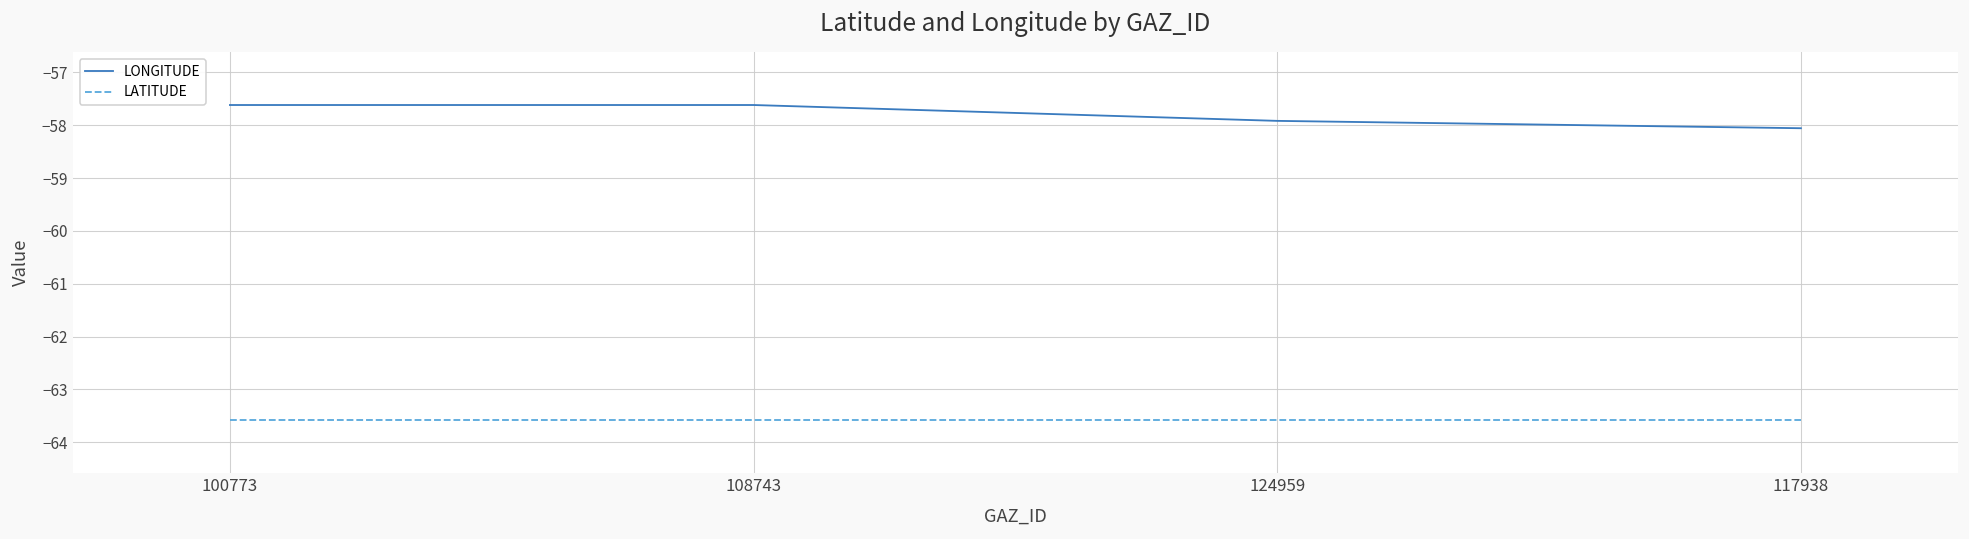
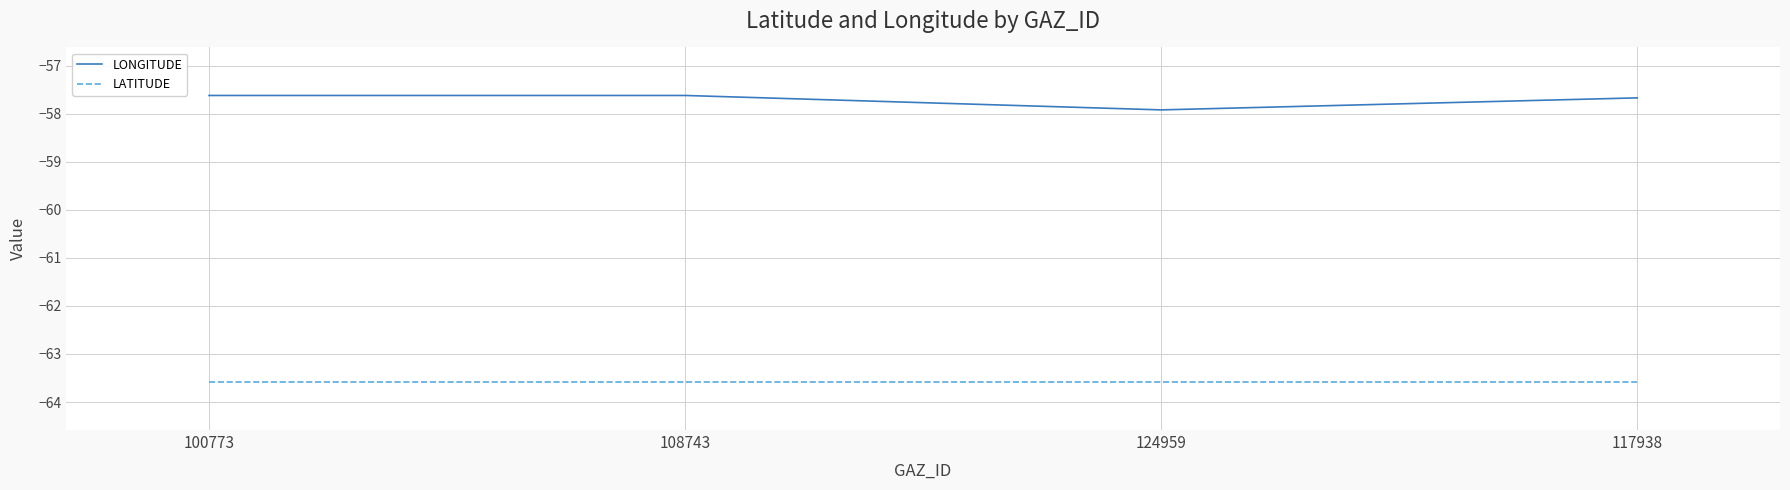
LONGITUDE, 117938: -58.1 -> -57.7
